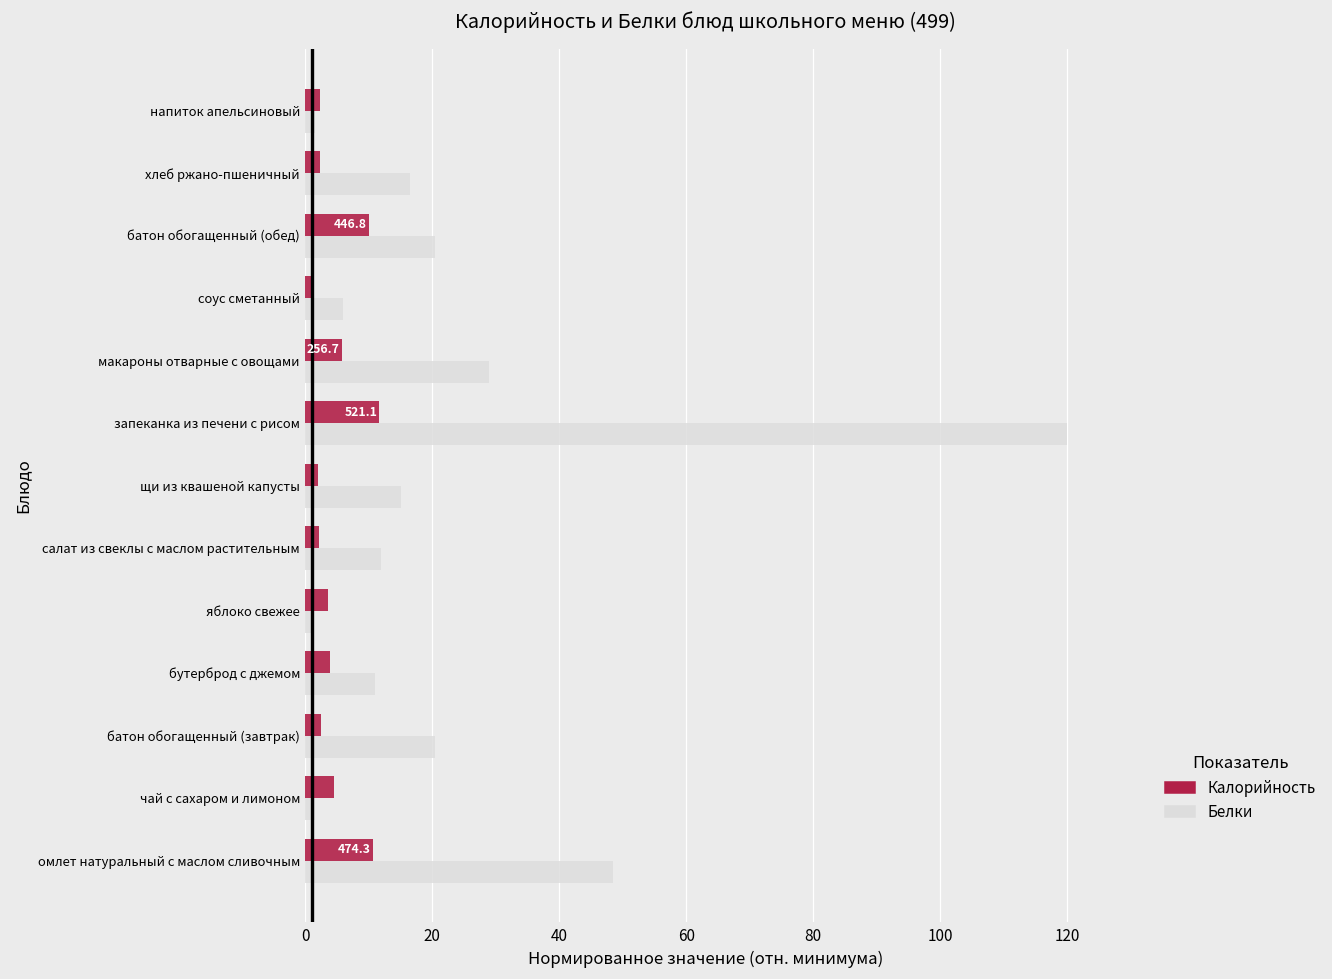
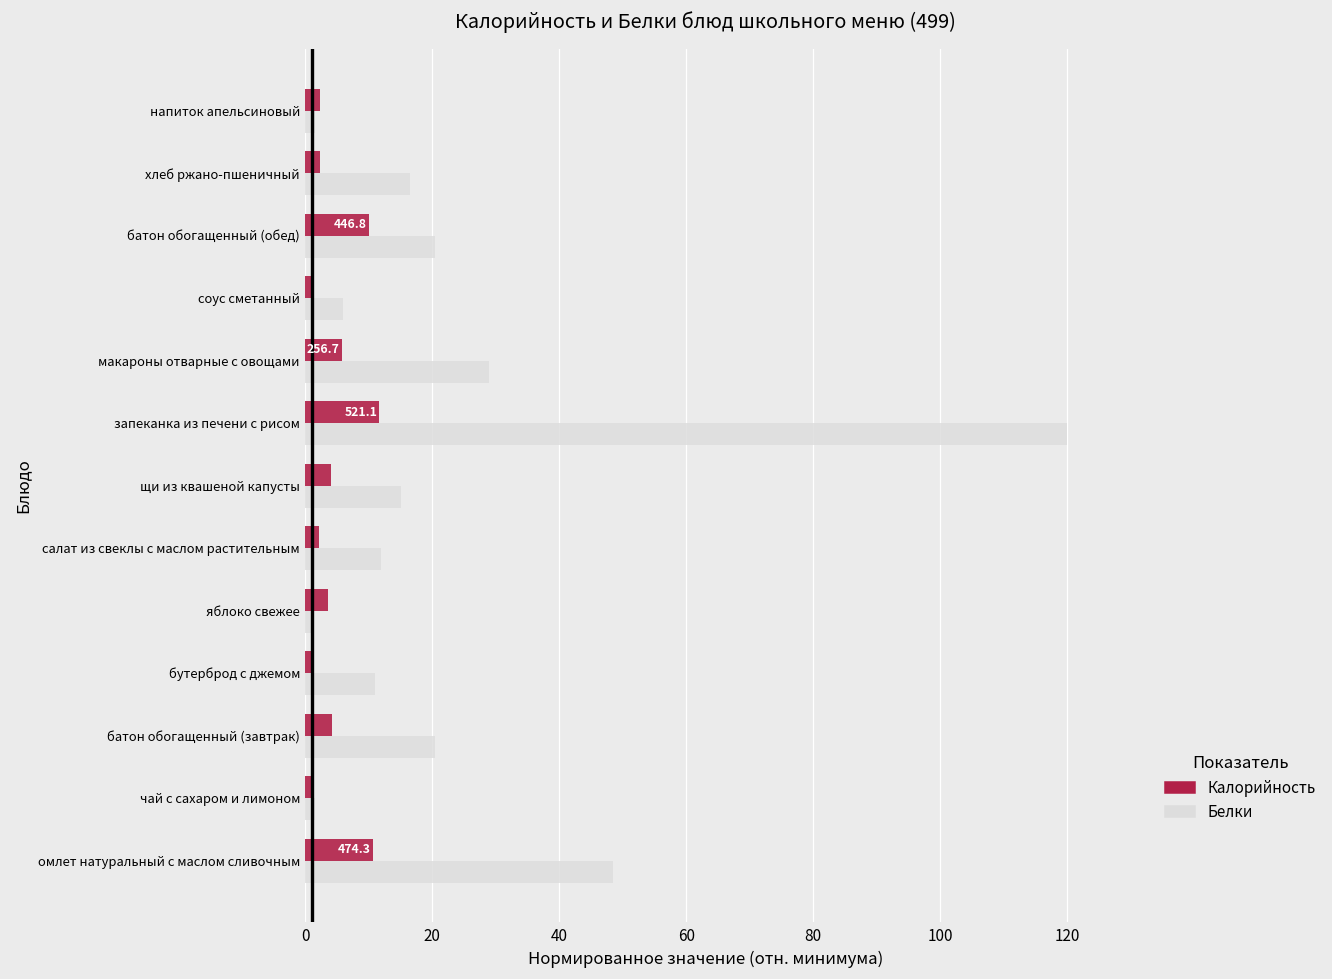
Калорийность, щи из квашеной капусты: 2 -> 4
Калорийность, бутерброд с джемом: 4 -> 1
Калорийность, батон обогащенный (завтрак): 2 -> 4
Калорийность, чай с сахаром и лимоном: 5 -> 1
